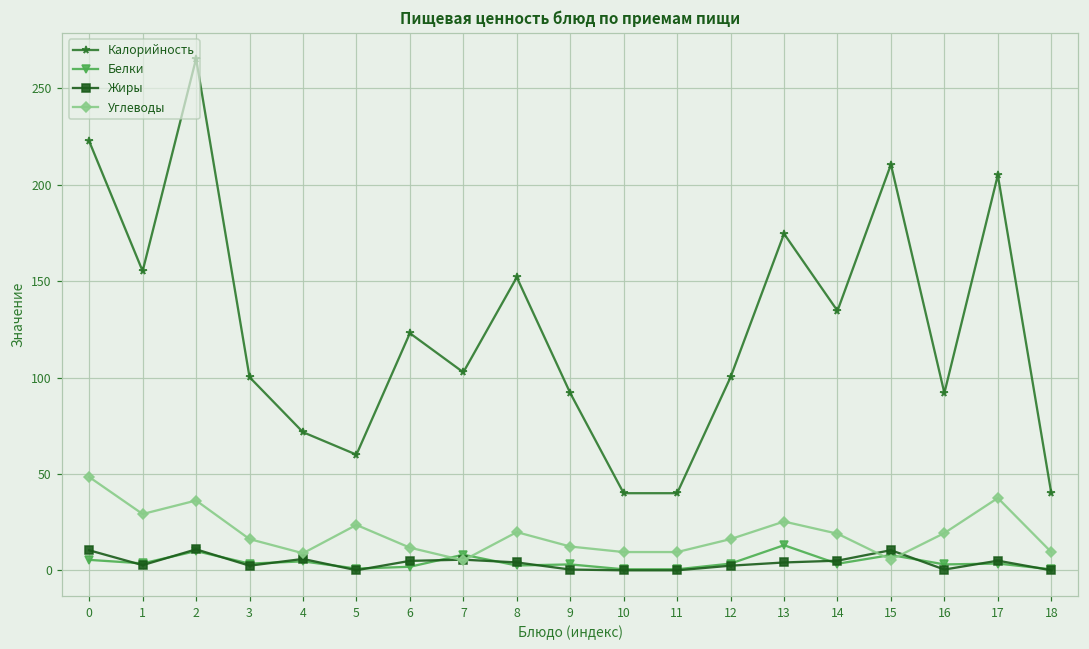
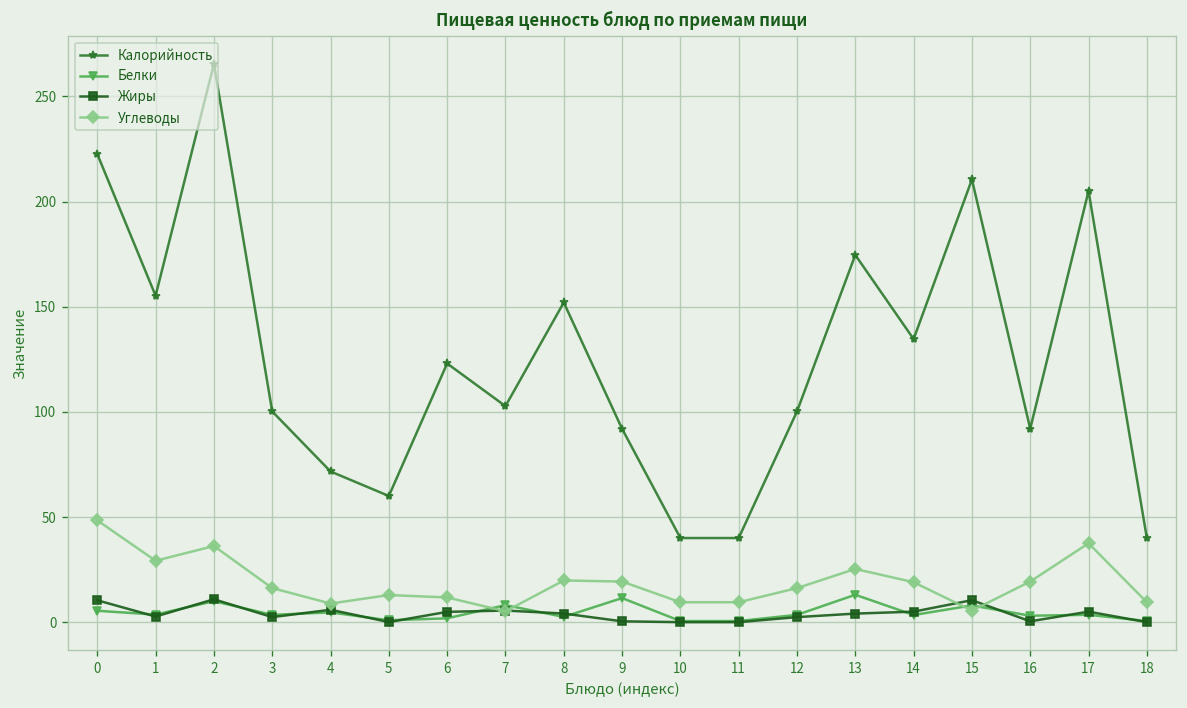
Углеводы, 5: 24 -> 13
Белки, 9: 3 -> 11
Углеводы, 9: 12 -> 19
